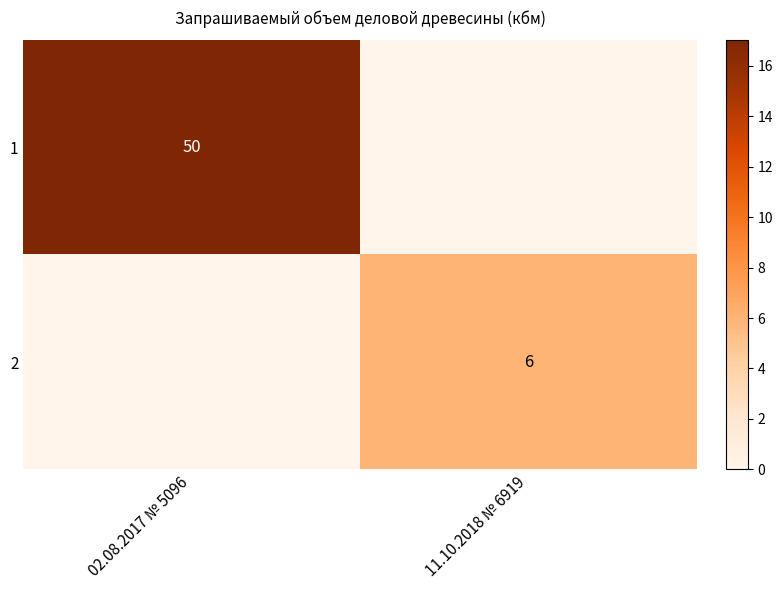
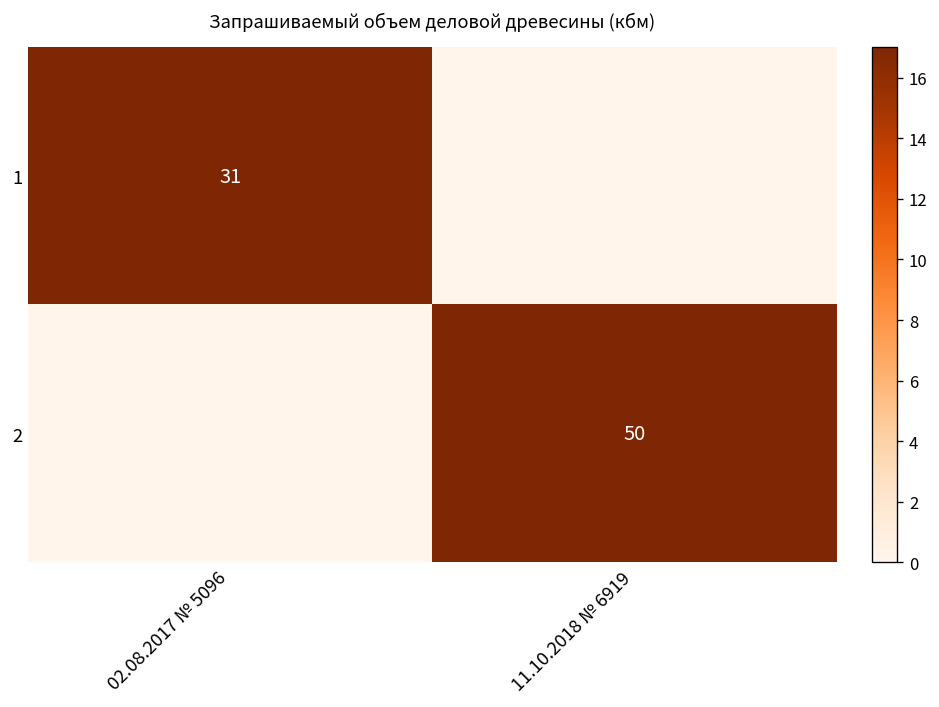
1, 02.08.2017 № 5096: 50 -> 31
2, 11.10.2018 № 6919: 6 -> 50
